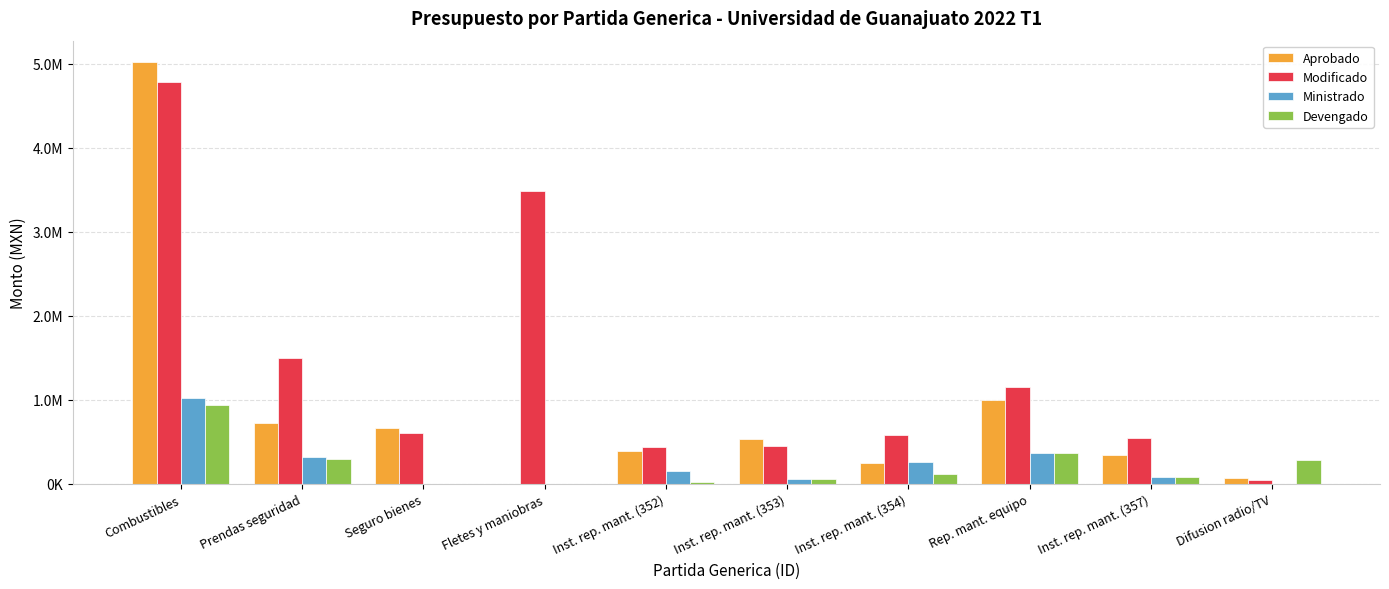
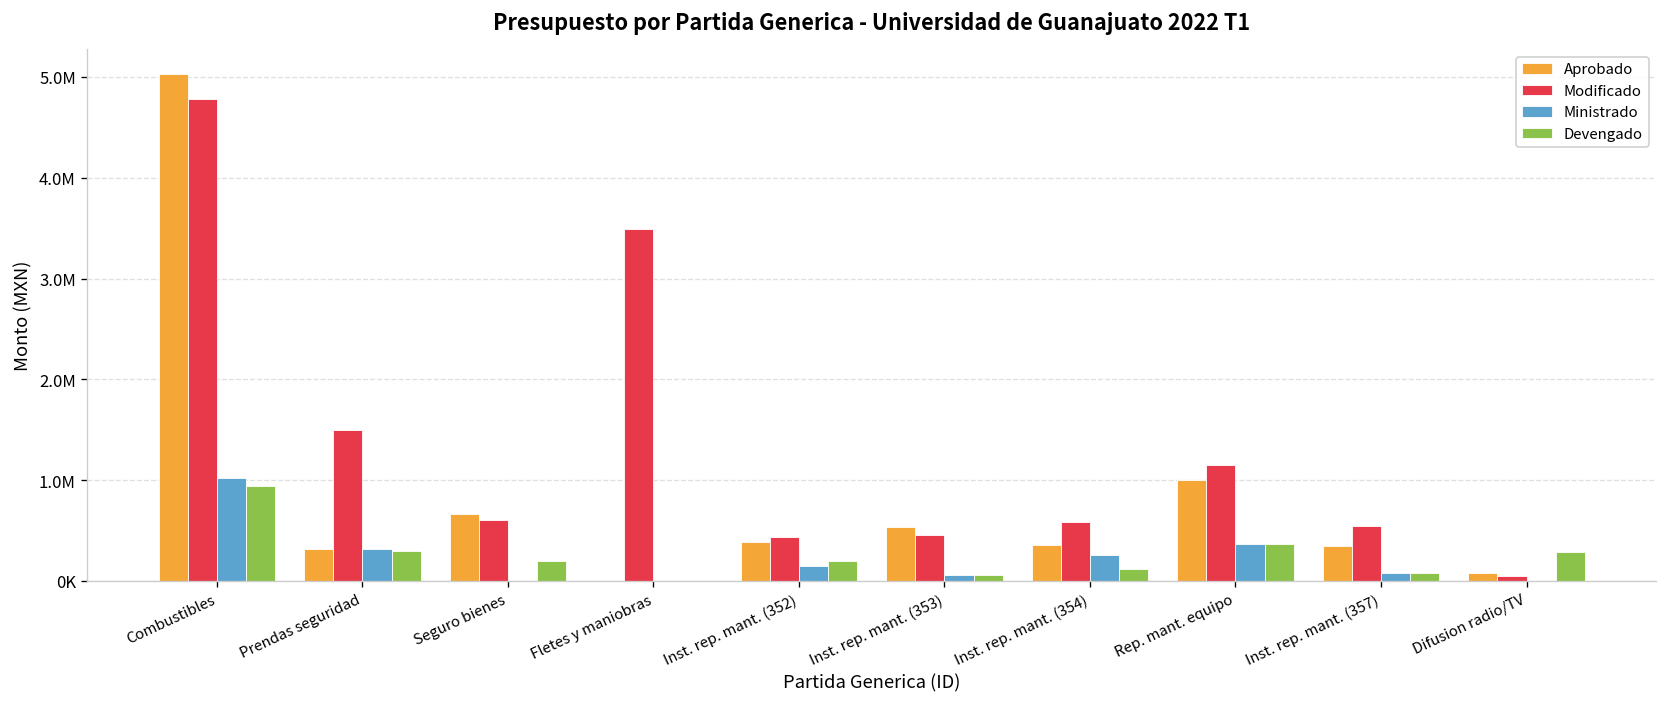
Aprobado, Prendas seguridad: 700000 -> 300000
Devengado, Seguro bienes: 0 -> 200000
Devengado, Inst. rep. mant. (352): 0 -> 200000
Aprobado, Inst. rep. mant. (354): 300000 -> 400000
